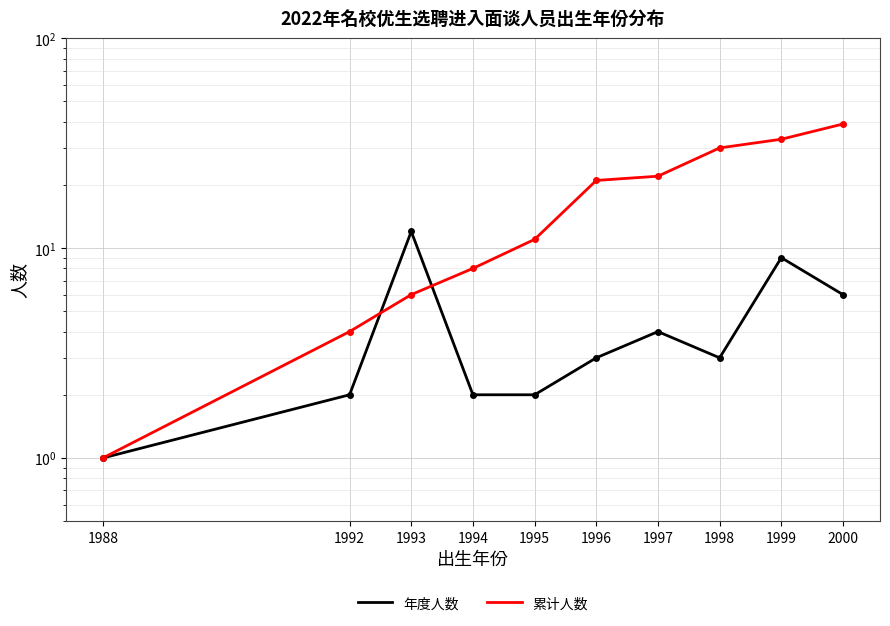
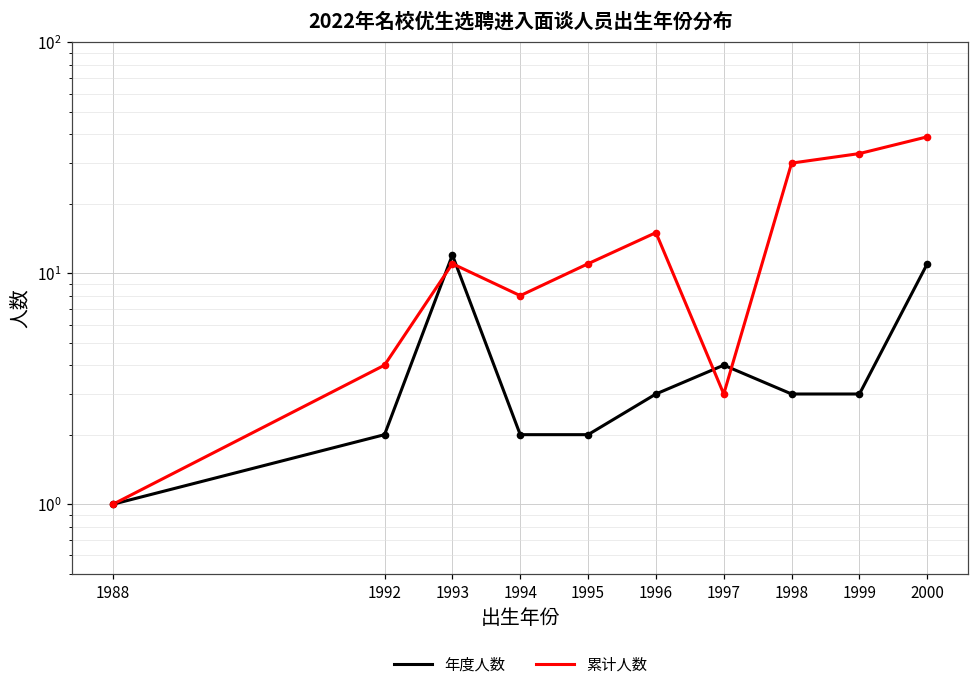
累计人数, 1993: 6 -> 11
累计人数, 1996: 21 -> 15
累计人数, 1997: 22 -> 3
年度人数, 1999: 9 -> 3
年度人数, 2000: 6 -> 11
